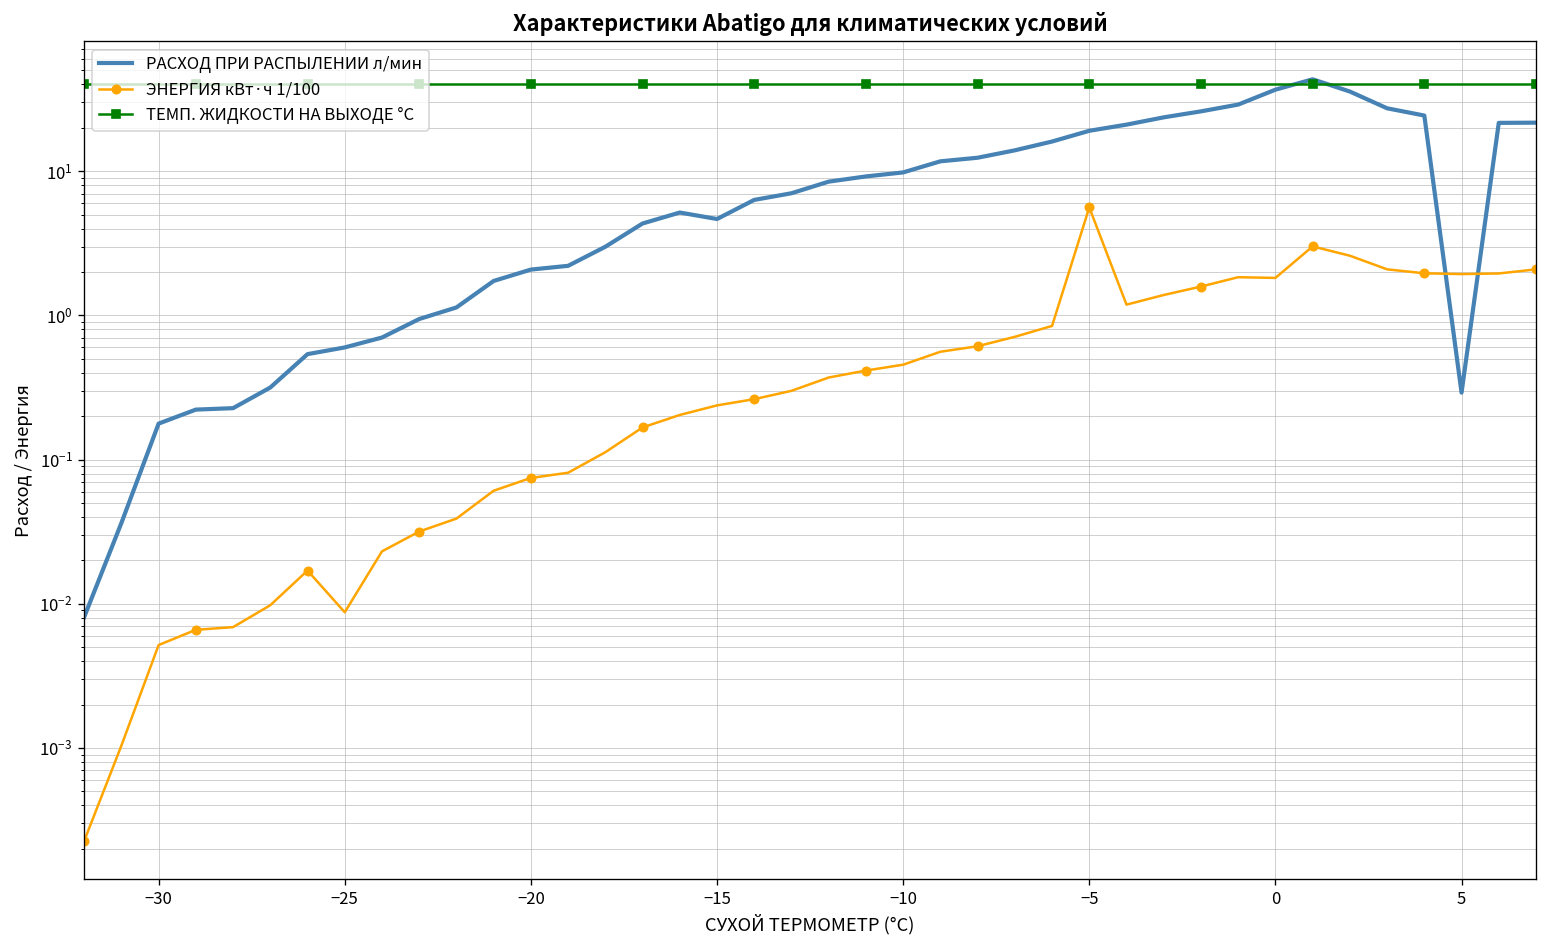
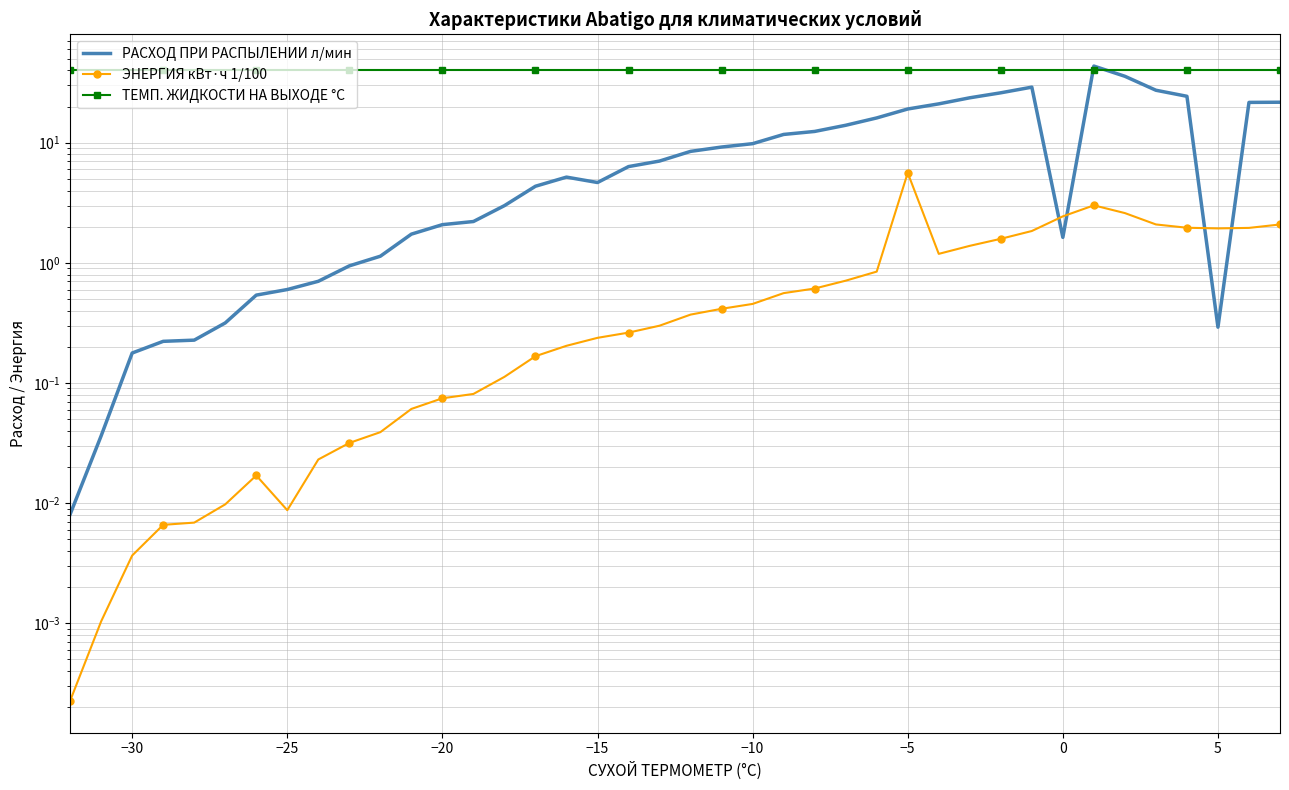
ЭНЕРГИЯ кВт·ч 1/100, −30: 0.0052 -> 0.0037
РАСХОД ПРИ РАСПЫЛЕНИИ л/мин, 0: 37 -> 1.6
ЭНЕРГИЯ кВт·ч 1/100, 0: 1.8 -> 2.4
